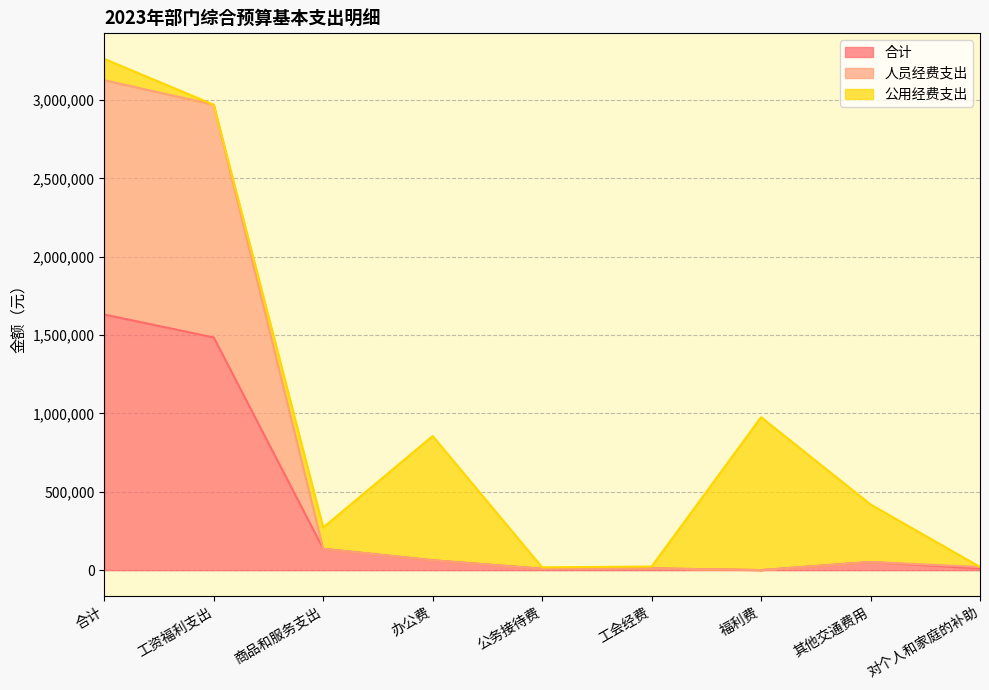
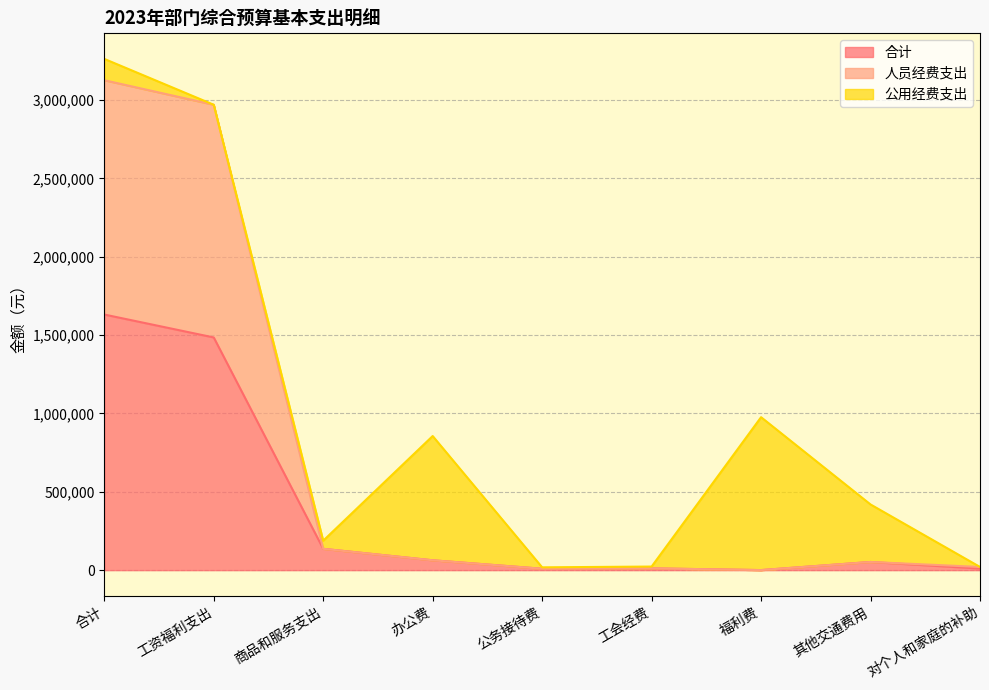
公用经费支出, 商品和服务支出: 140,000 -> 50,000
